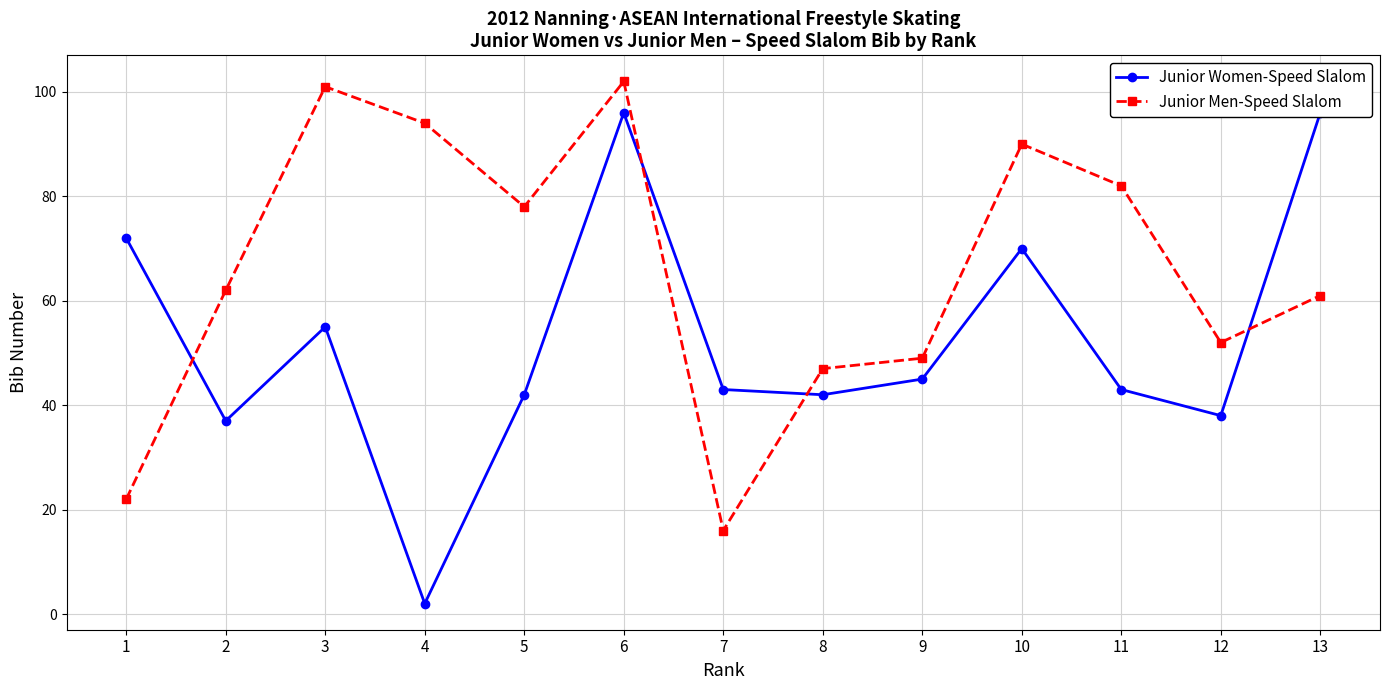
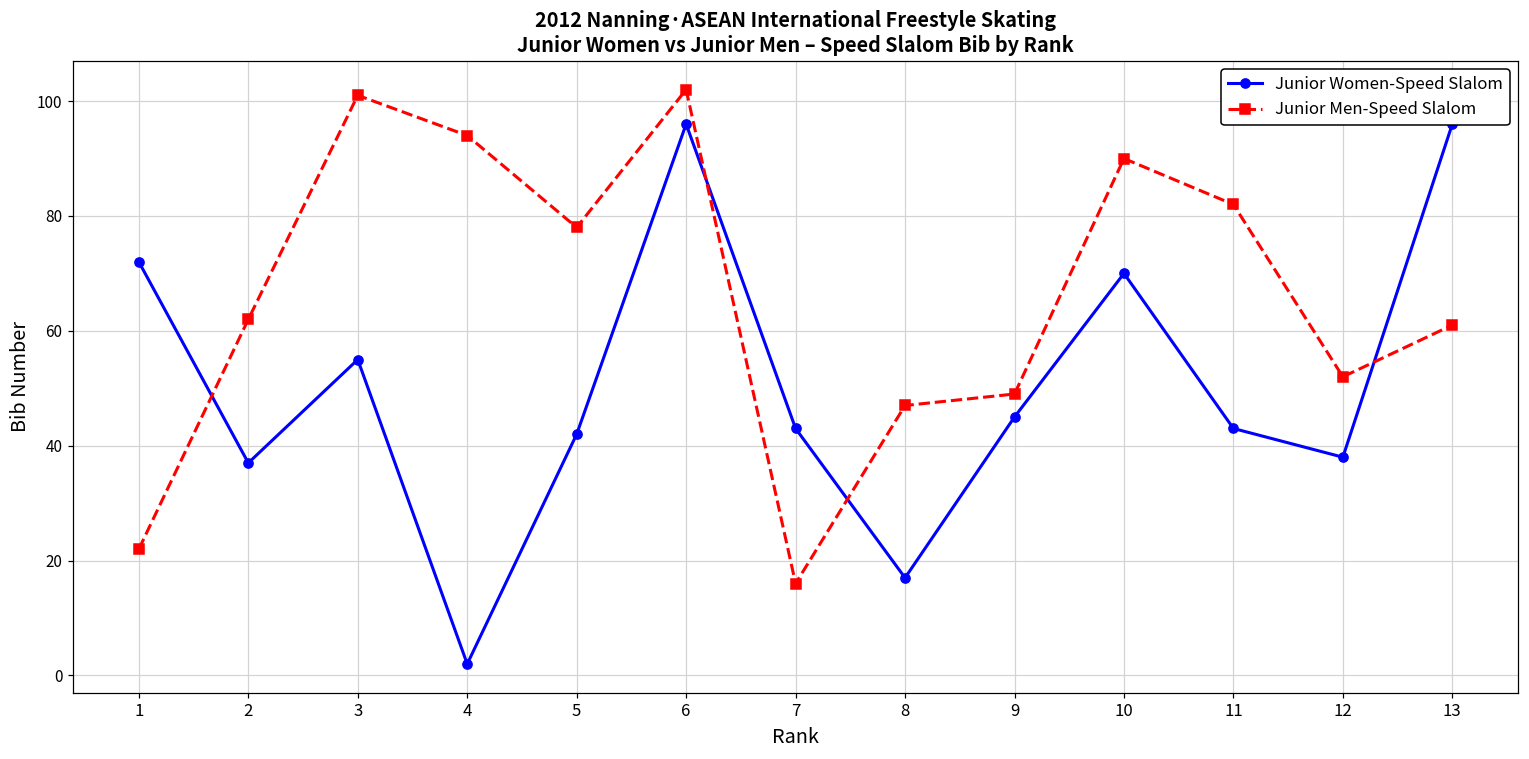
Junior Women-Speed Slalom, 8: 42 -> 17
